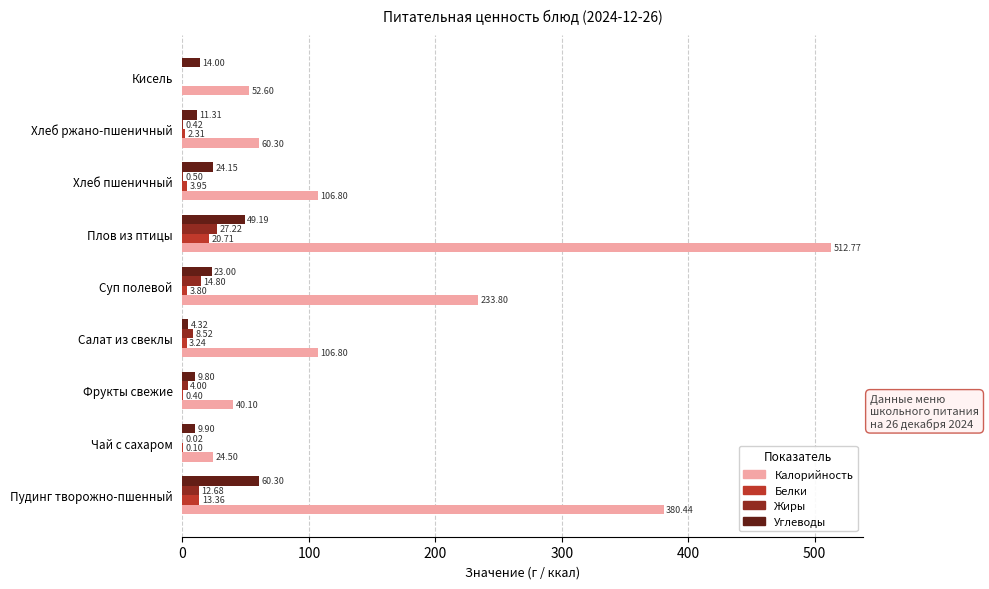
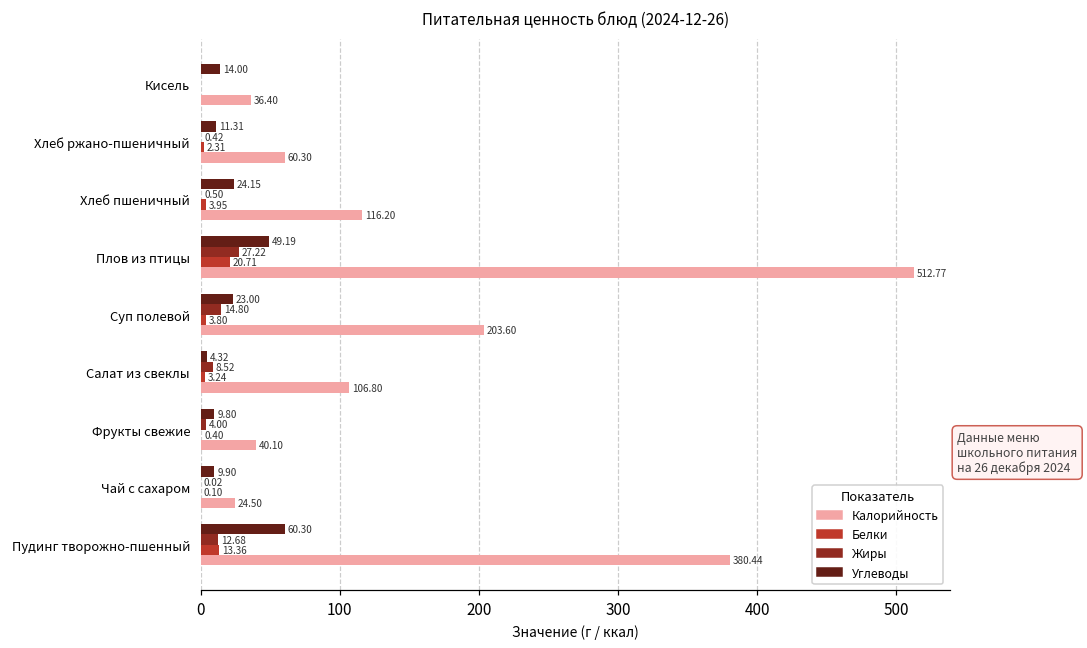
Калорийность, Кисель: 52.60 -> 36.40
Калорийность, Хлеб пшеничный: 106.80 -> 116.20
Калорийность, Суп полевой: 233.80 -> 203.60
